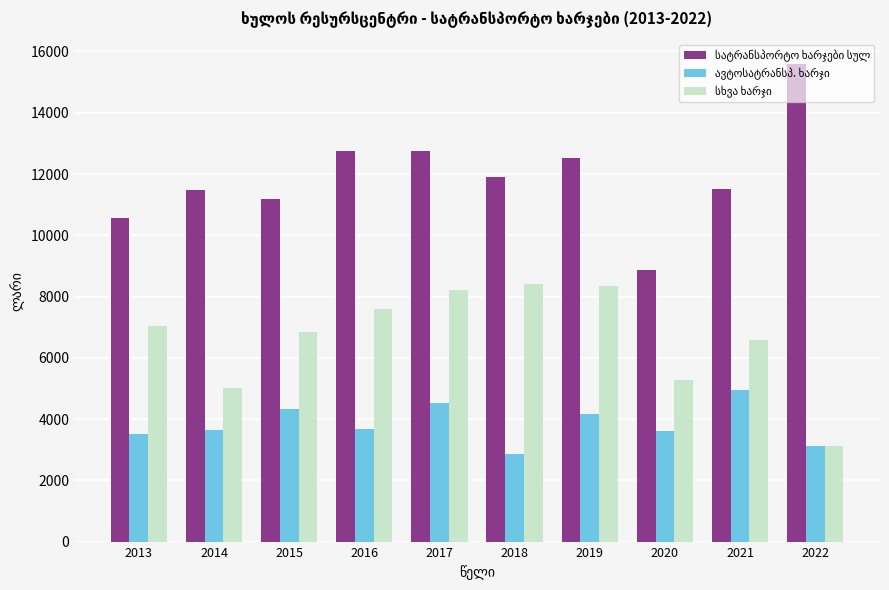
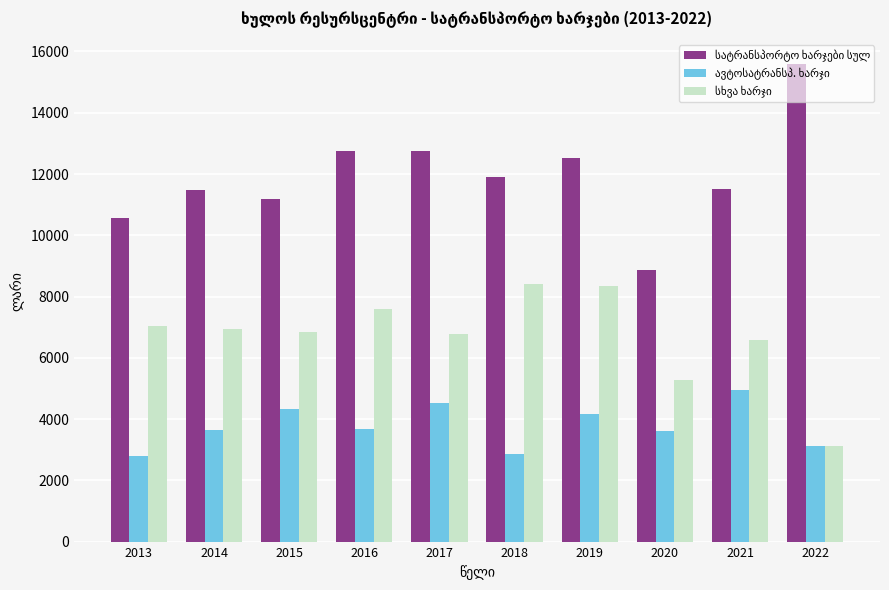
ავტოსატრანსპ. ხარჯი, 2013: 3500 -> 2800
სხვა ხარჯი, 2014: 5000 -> 7000
სხვა ხარჯი, 2017: 8200 -> 6800
